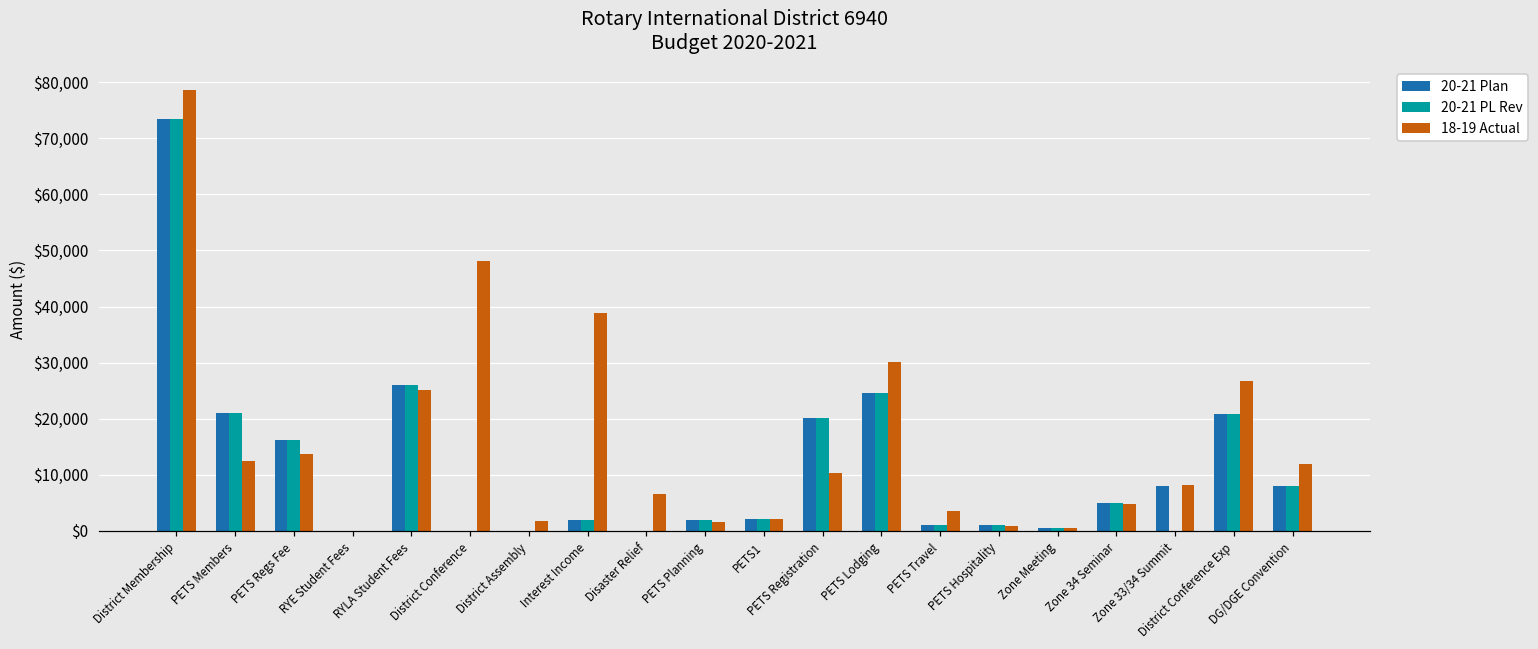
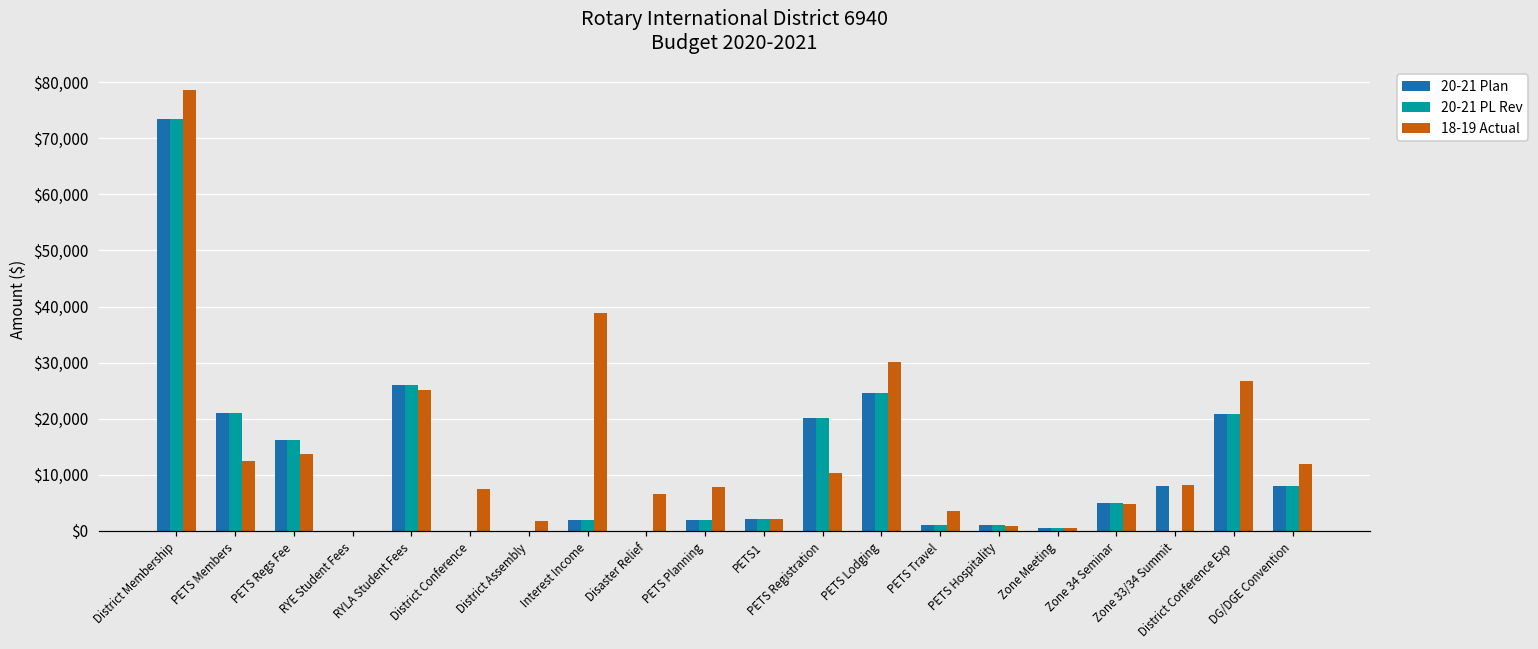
18-19 Actual, District Conference: $48,000 -> $8,000
18-19 Actual, PETS Planning: $2,000 -> $8,000
